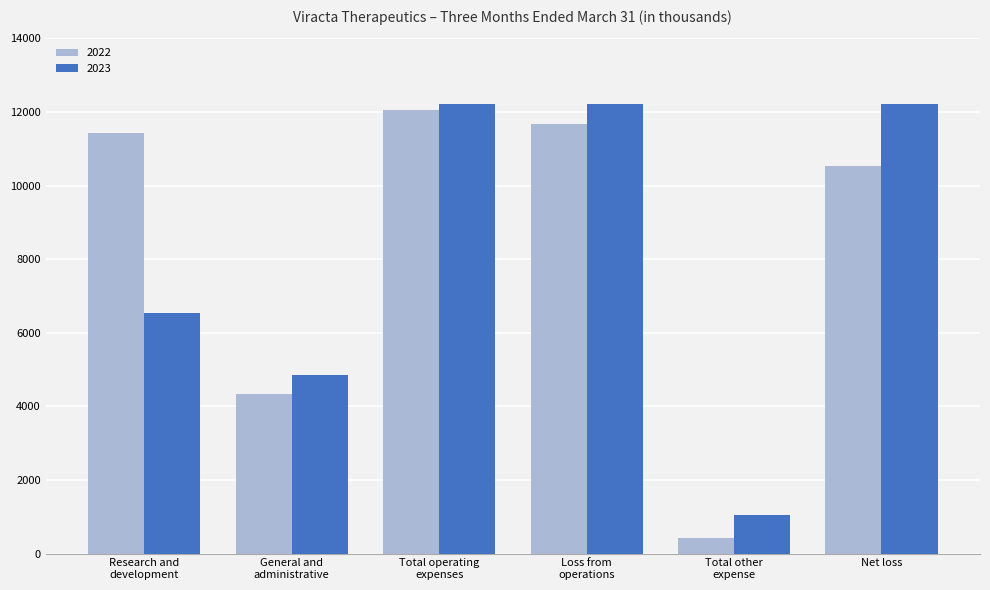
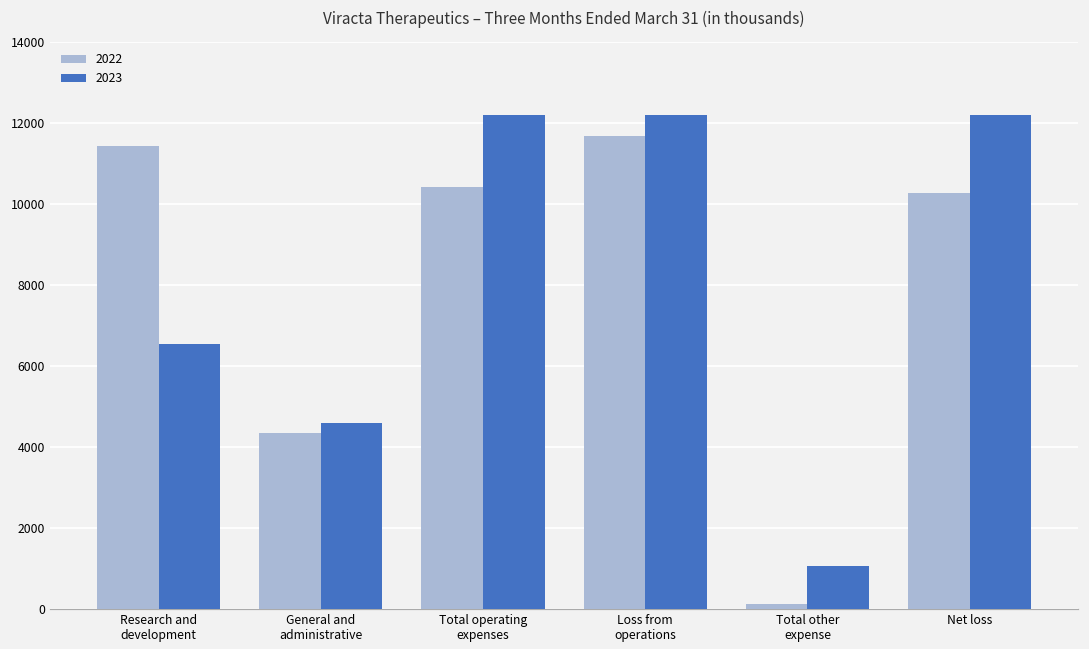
2023, General and administrative: 4800 -> 4600
2022, Total operating expenses: 12000 -> 10400
2022, Total other expense: 400 -> 100
2022, Net loss: 10500 -> 10300
